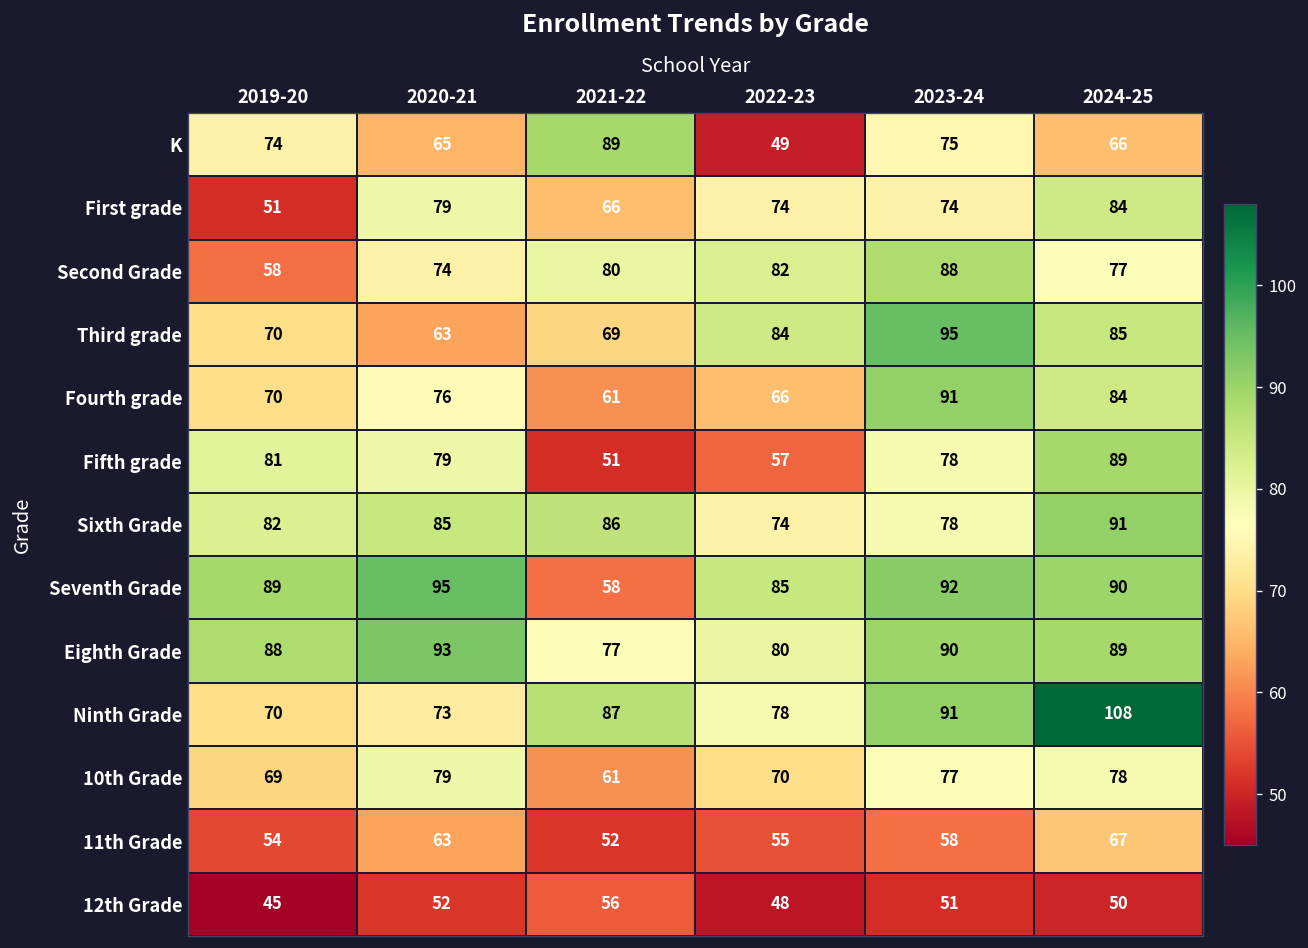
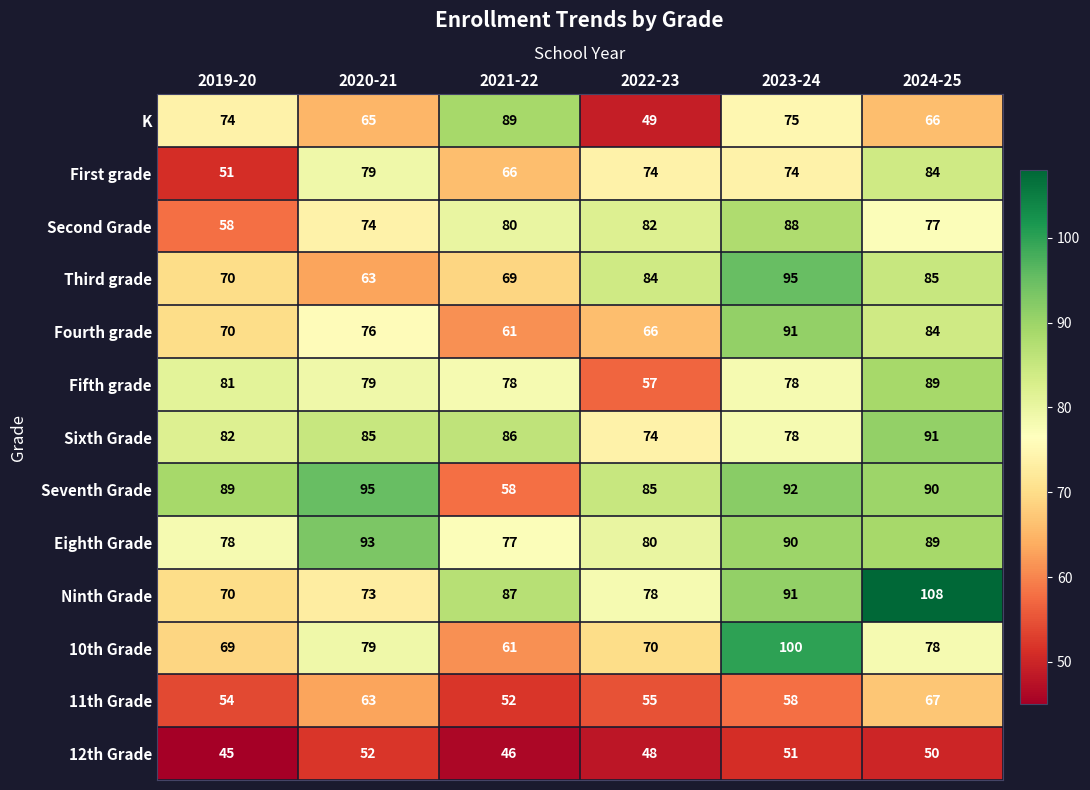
Fifth grade, 2021-22: 51 -> 78
Eighth Grade, 2019-20: 88 -> 78
10th Grade, 2023-24: 77 -> 100
12th Grade, 2021-22: 56 -> 46
